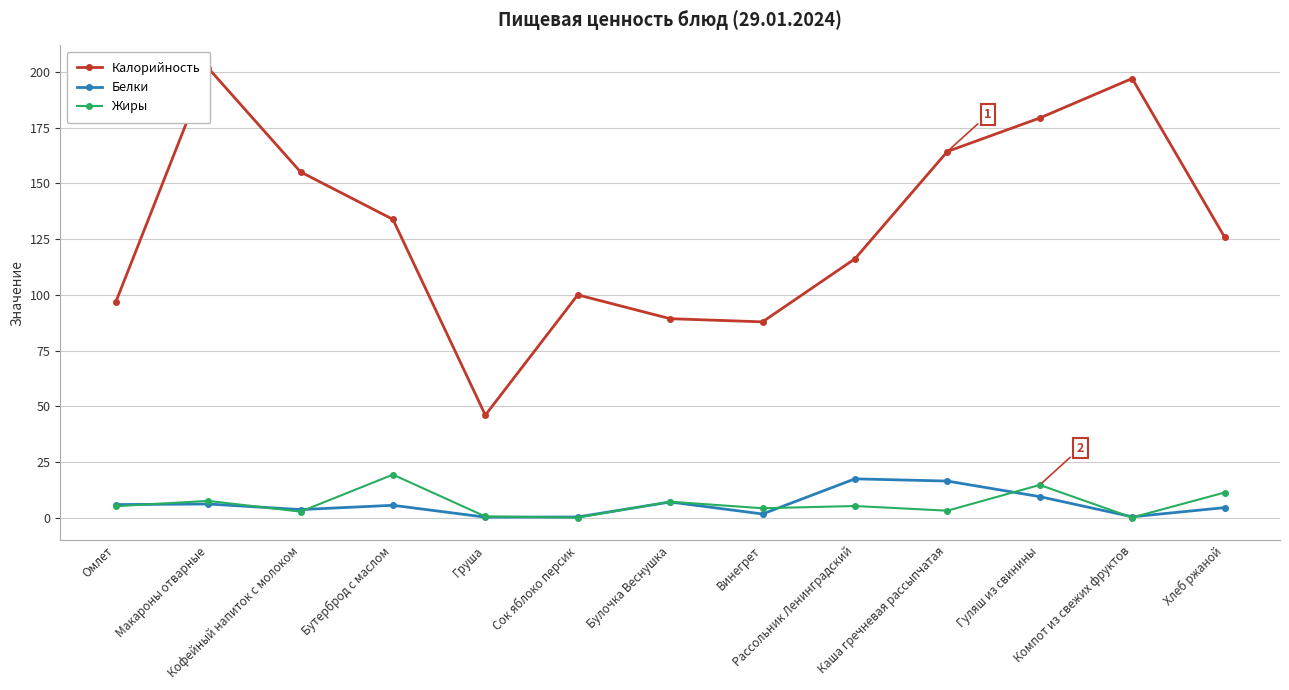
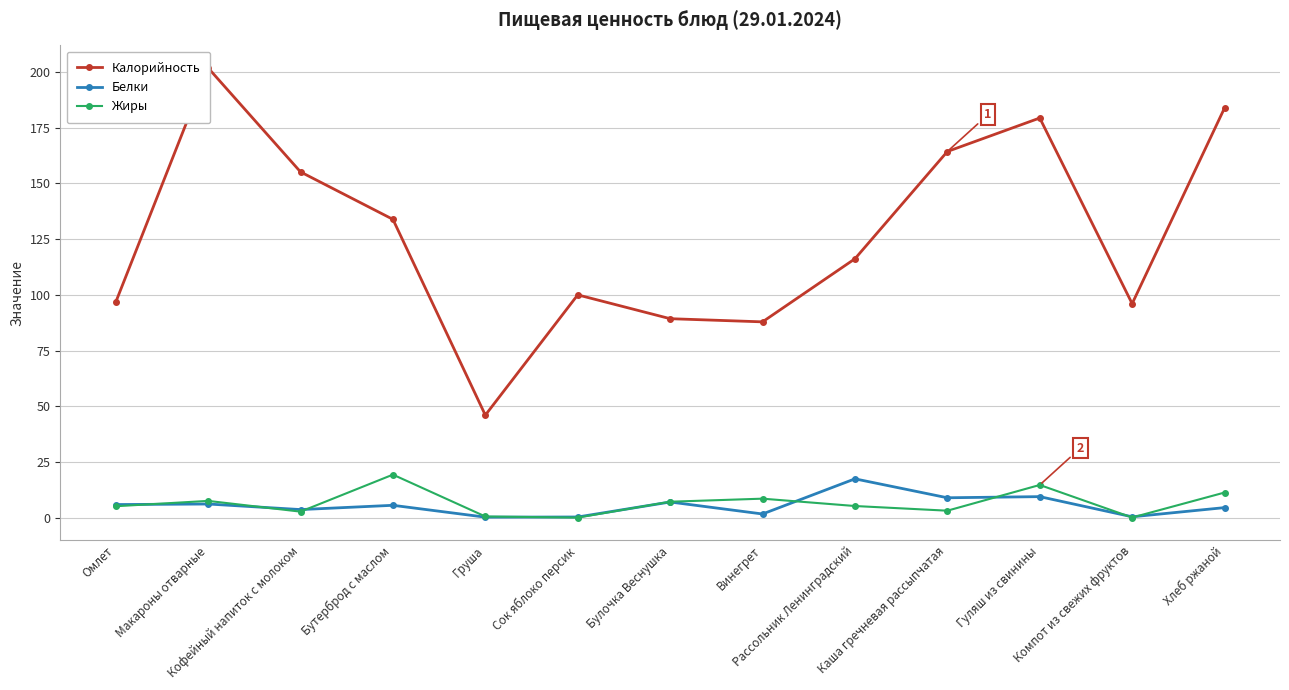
Жиры, Винегрет: 4 -> 9
Белки, Каша гречневая рассыпчатая: 16 -> 9
Калорийность, Компот из свежих фруктов: 197 -> 96
Калорийность, Хлеб ржаной: 126 -> 184
